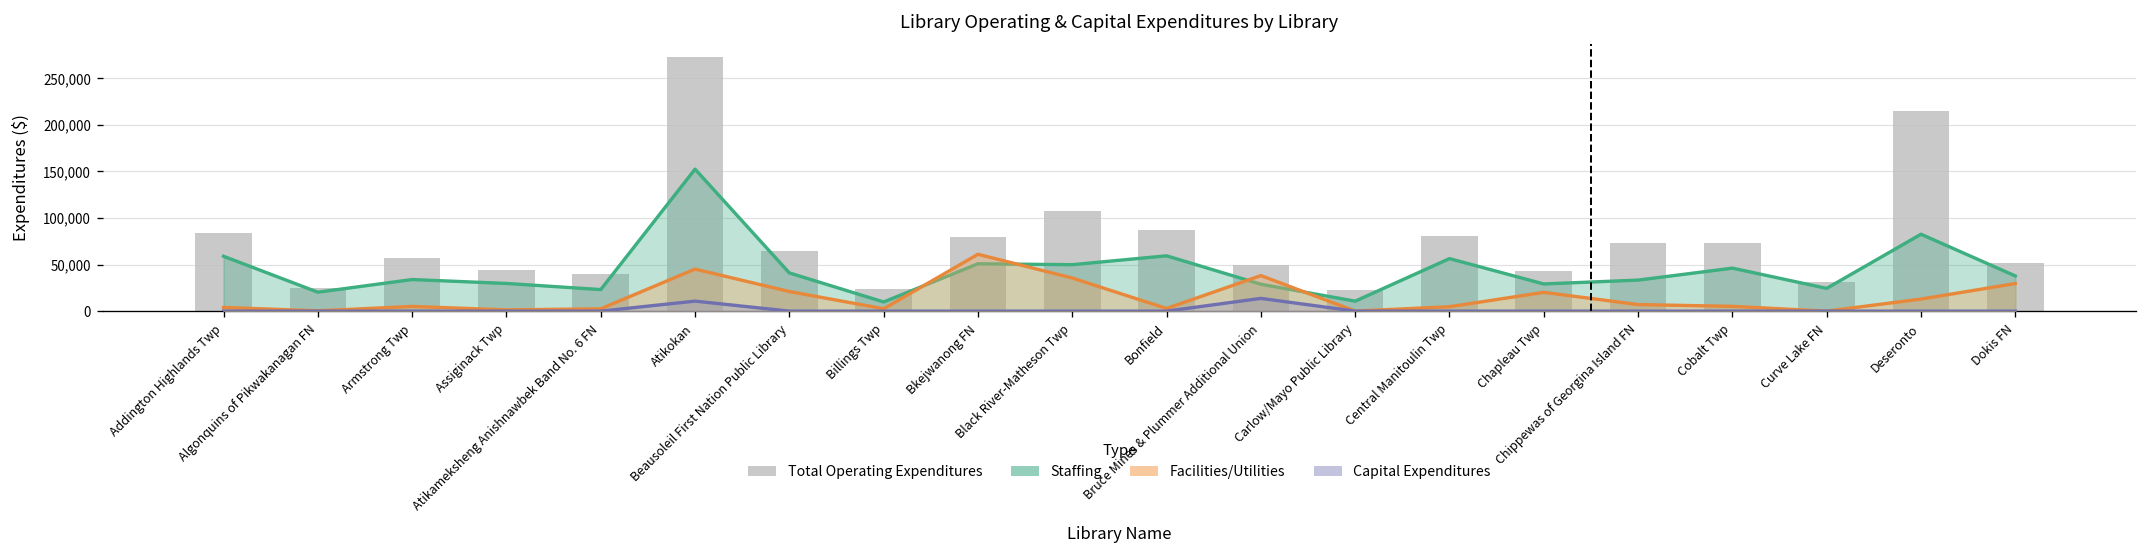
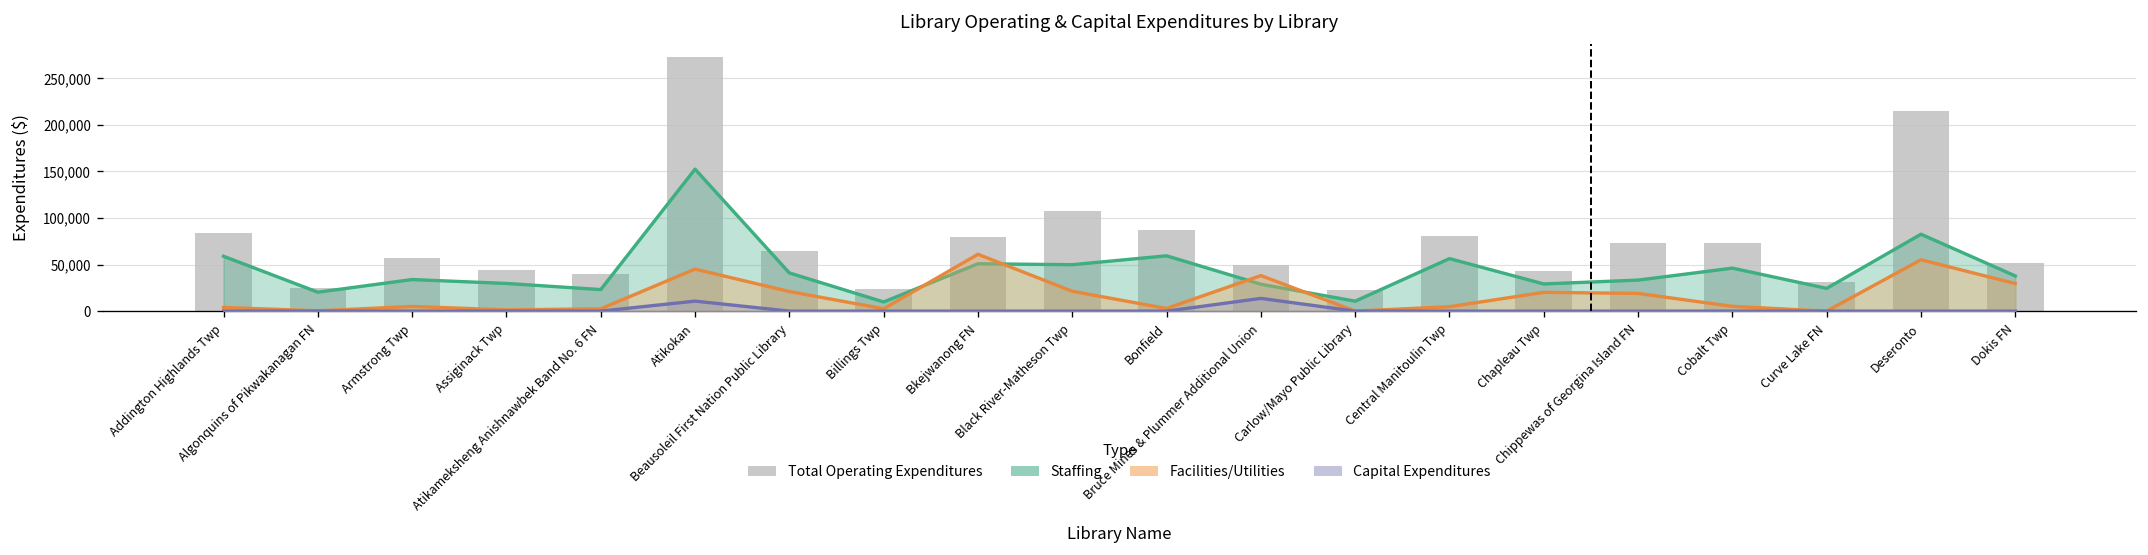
Facilities/Utilities, Black River-Matheson Twp: 40,000 -> 20,000
Facilities/Utilities, Chippewas of Georgina Island FN: 10,000 -> 20,000
Facilities/Utilities, Deseronto: 10,000 -> 60,000
